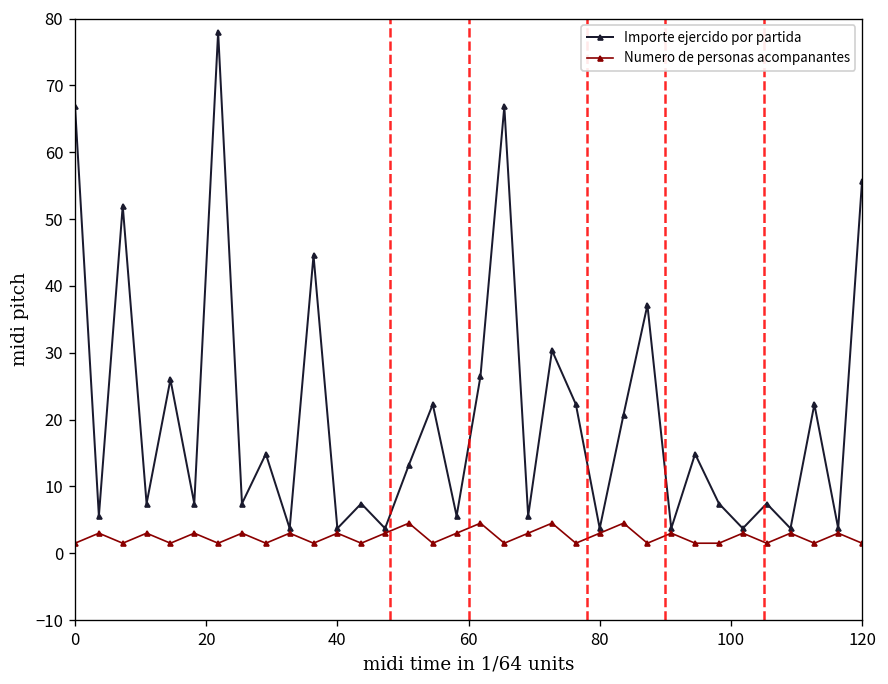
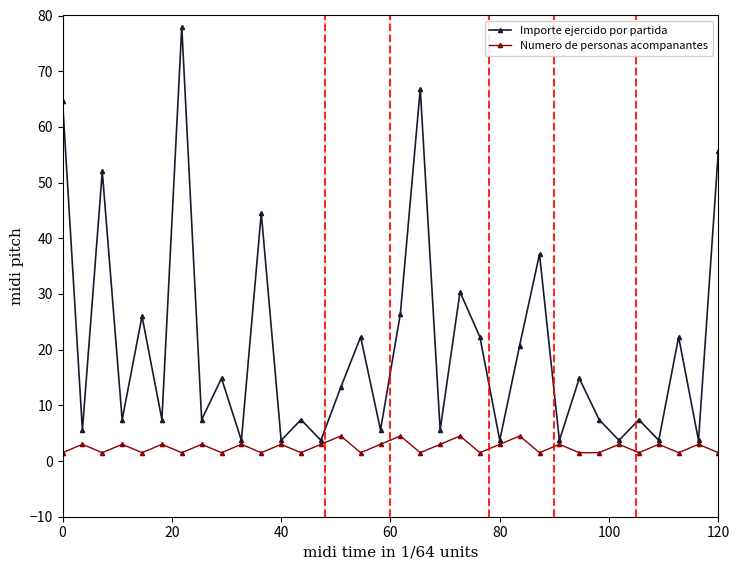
Importe ejercido por partida, 0: 67 -> 65
